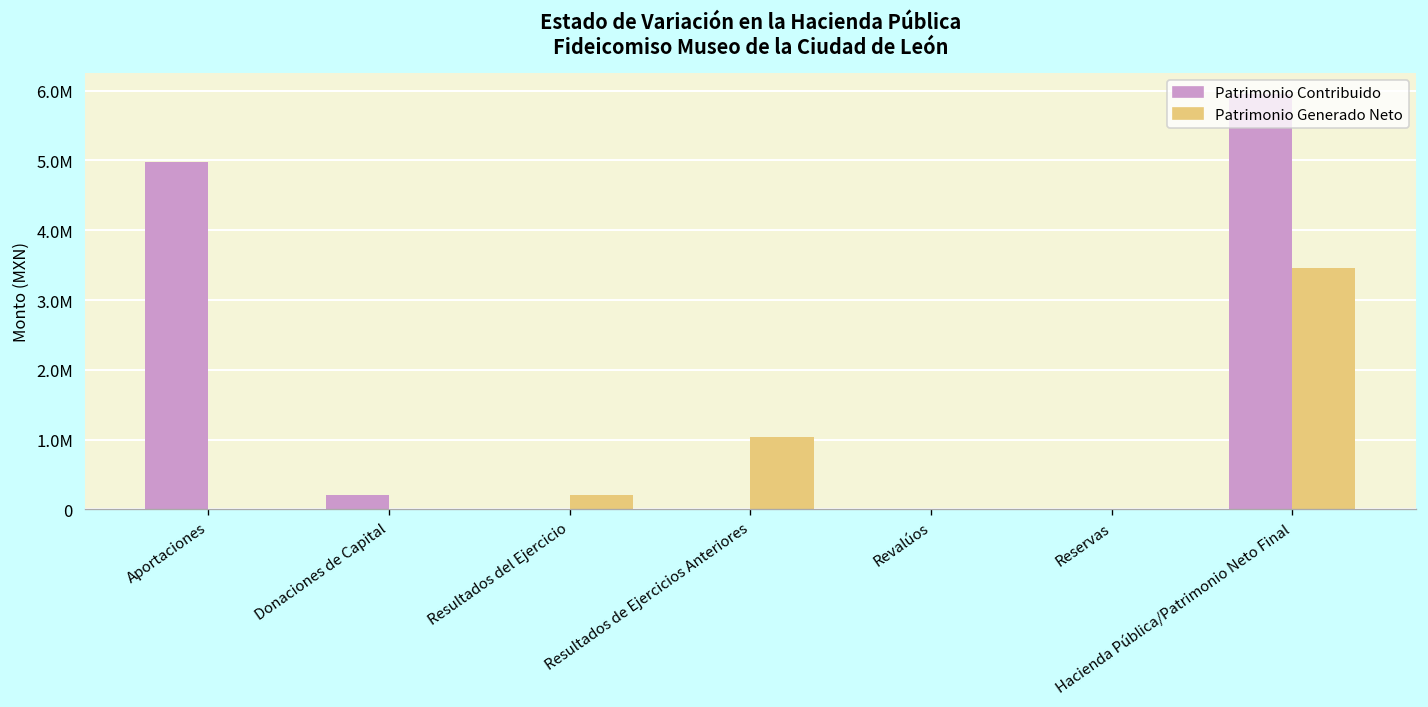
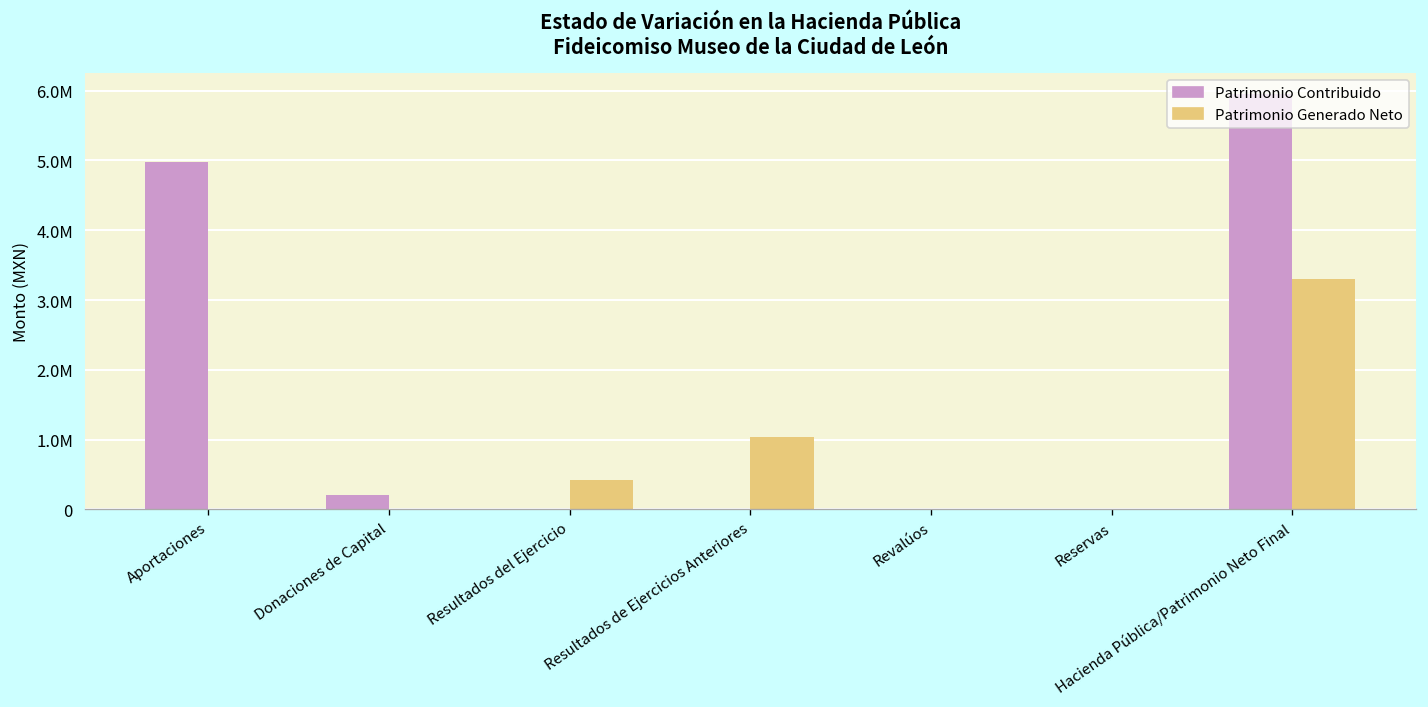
Patrimonio Generado Neto, Resultados del Ejercicio: 200000 -> 400000
Patrimonio Generado Neto, Hacienda Pública/Patrimonio Neto Final: 3500000 -> 3300000
